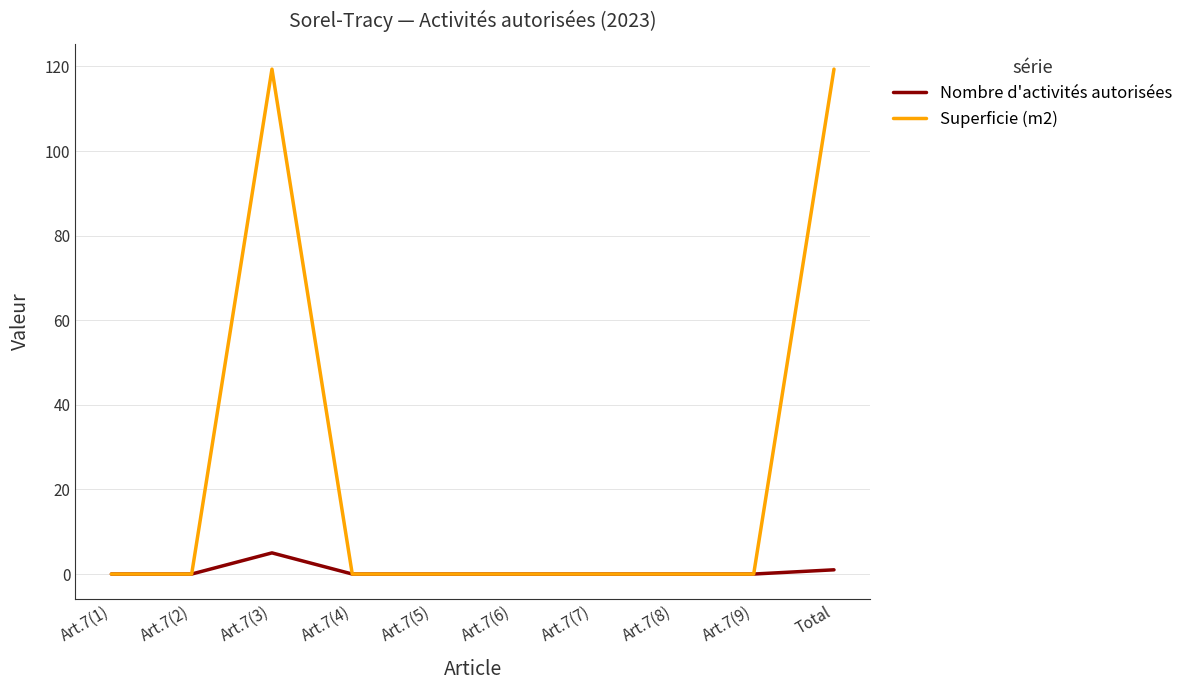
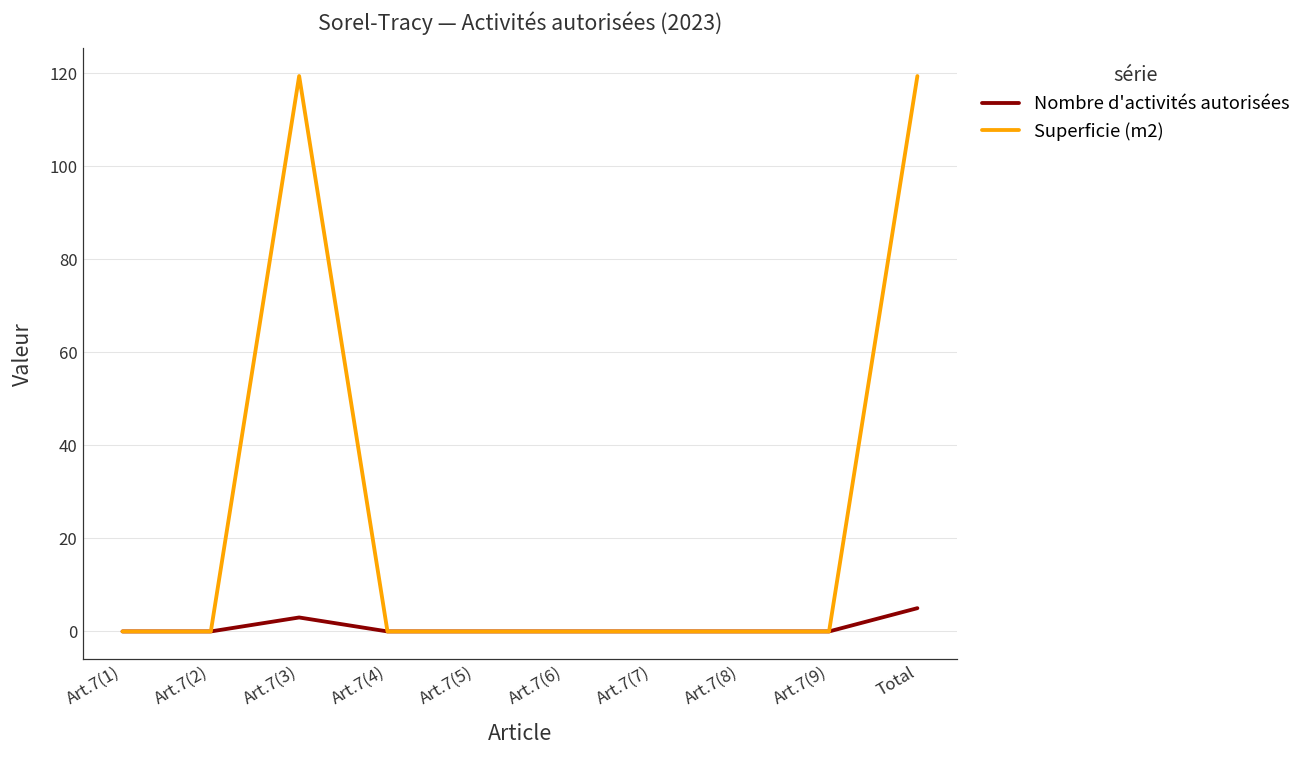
Nombre d'activités autorisées, Art.7(3): 5 -> 3
Nombre d'activités autorisées, Total: 1 -> 5
